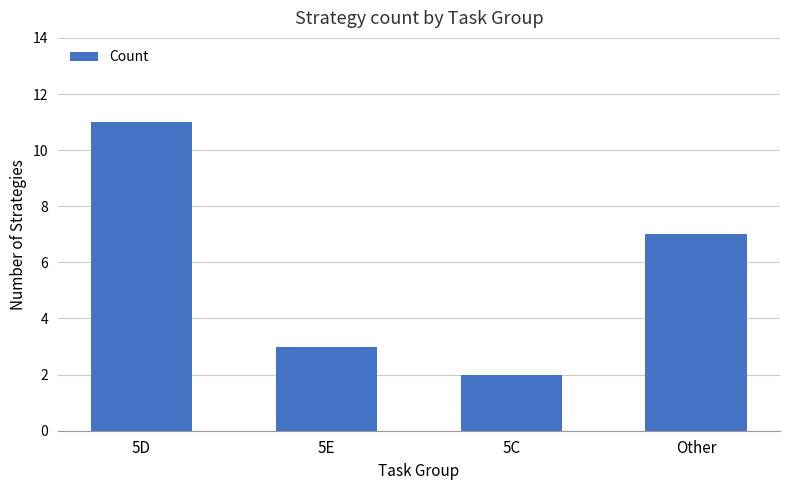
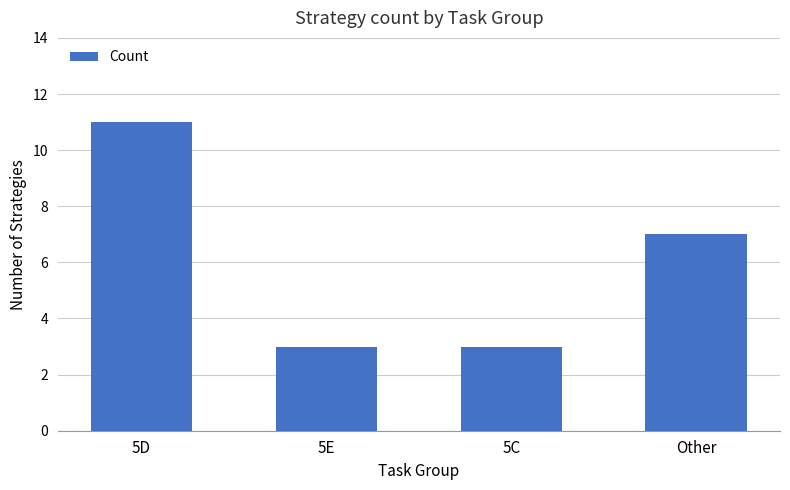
5C: 2 -> 3
